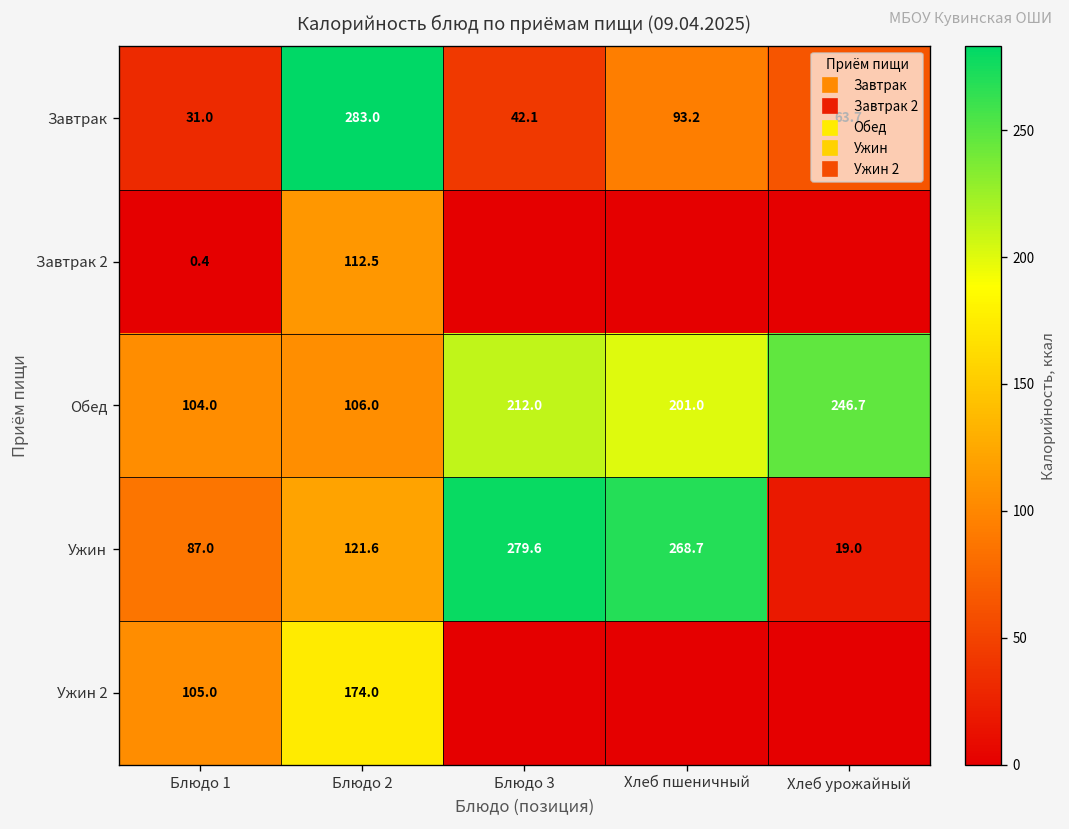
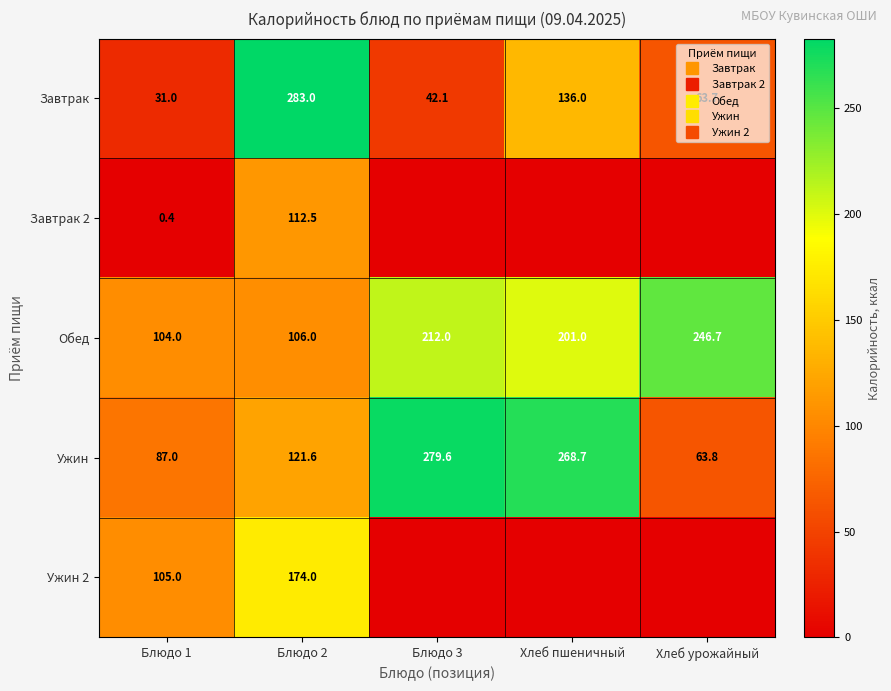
Завтрак, Хлеб пшеничный: 93.2 -> 136.0
Ужин, Хлеб урожайный: 19.0 -> 63.8
